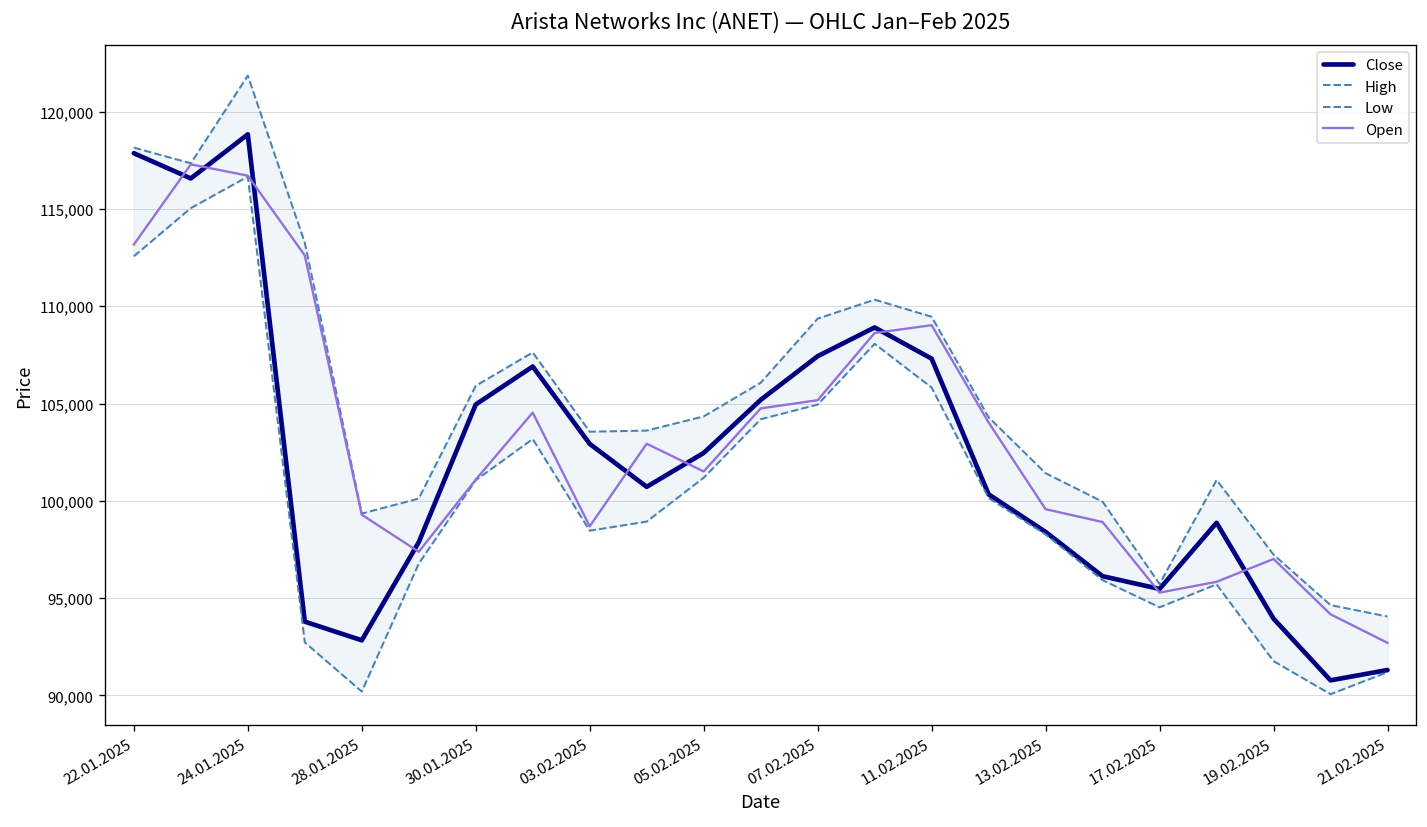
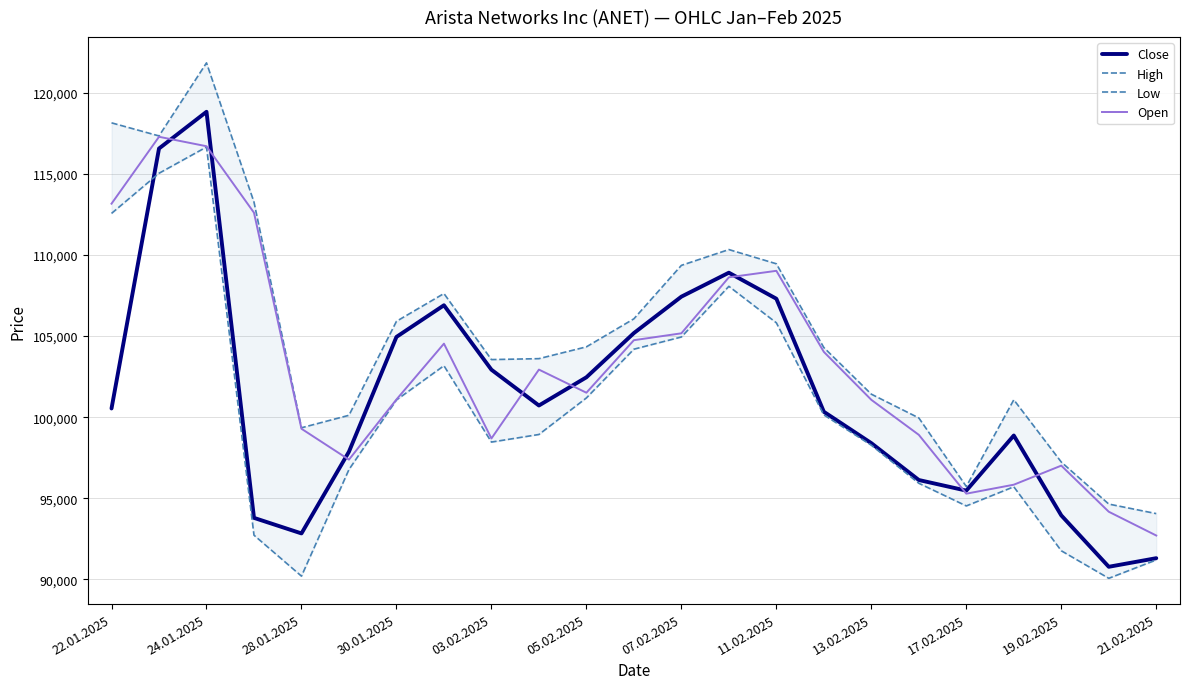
Close, 22.01.2025: 117,900 -> 100,500
Open, 13.02.2025: 99,600 -> 101,100
